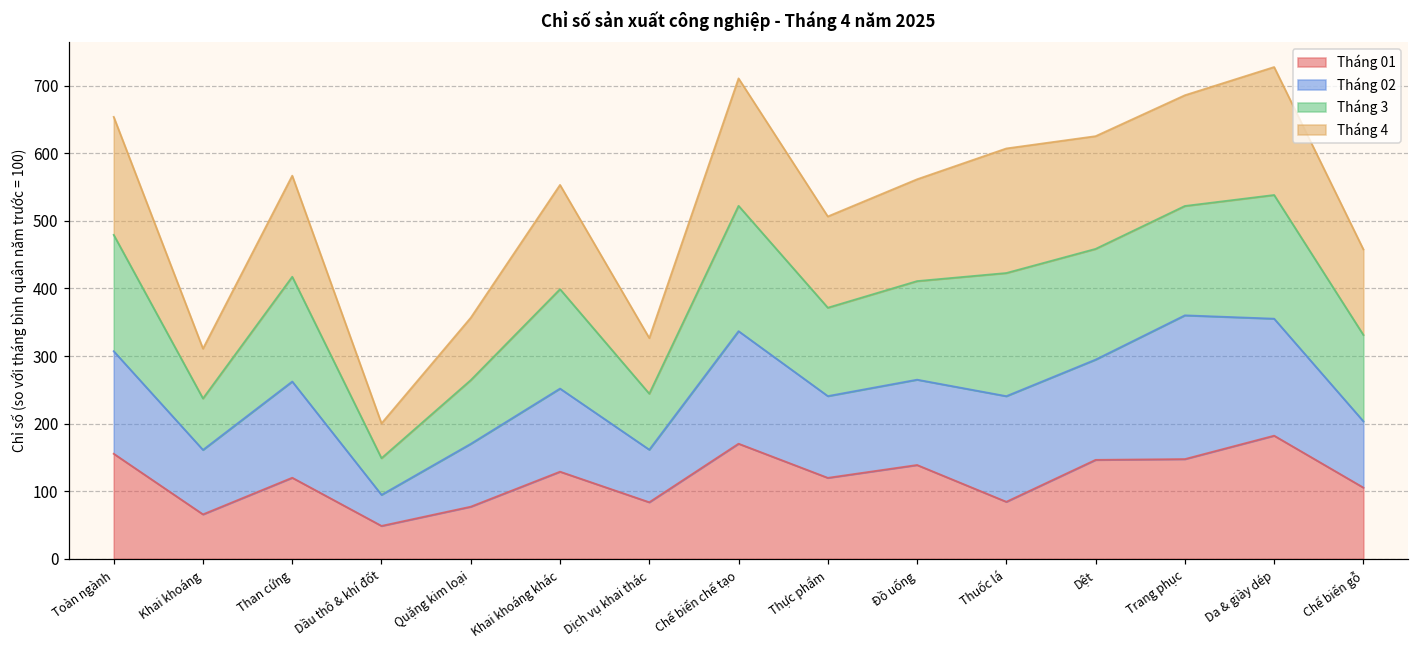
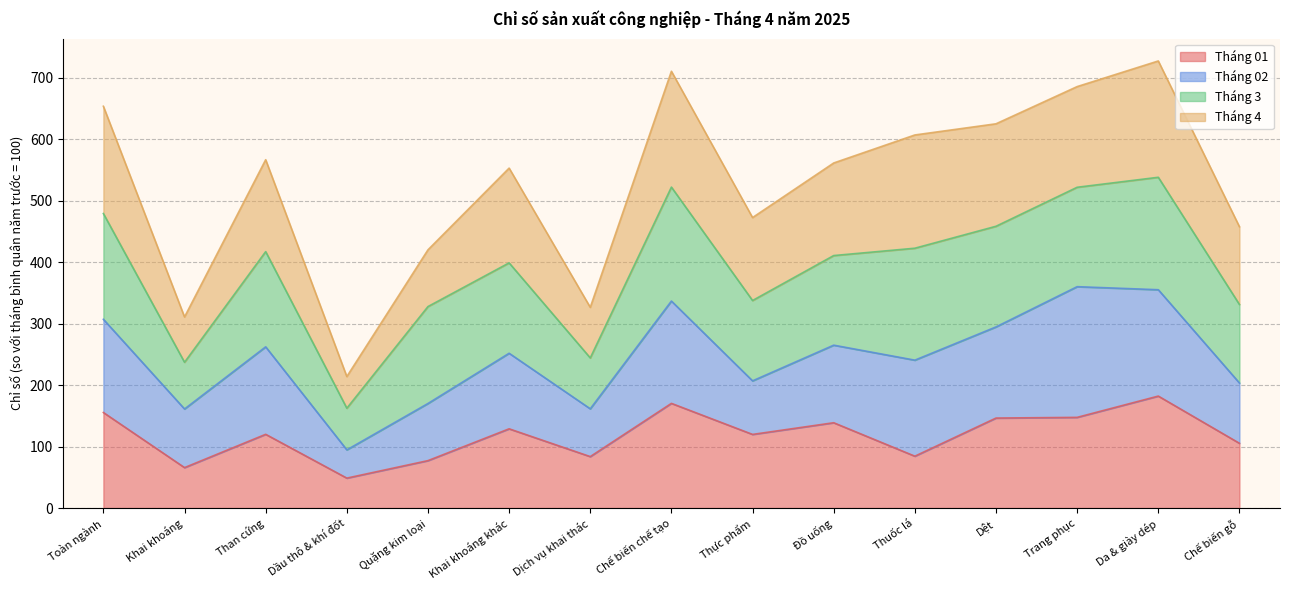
Tháng 3, Dầu thô & khí đốt: 50 -> 70
Tháng 3, Quặng kim loại: 90 -> 160
Tháng 02, Thực phẩm: 120 -> 90
